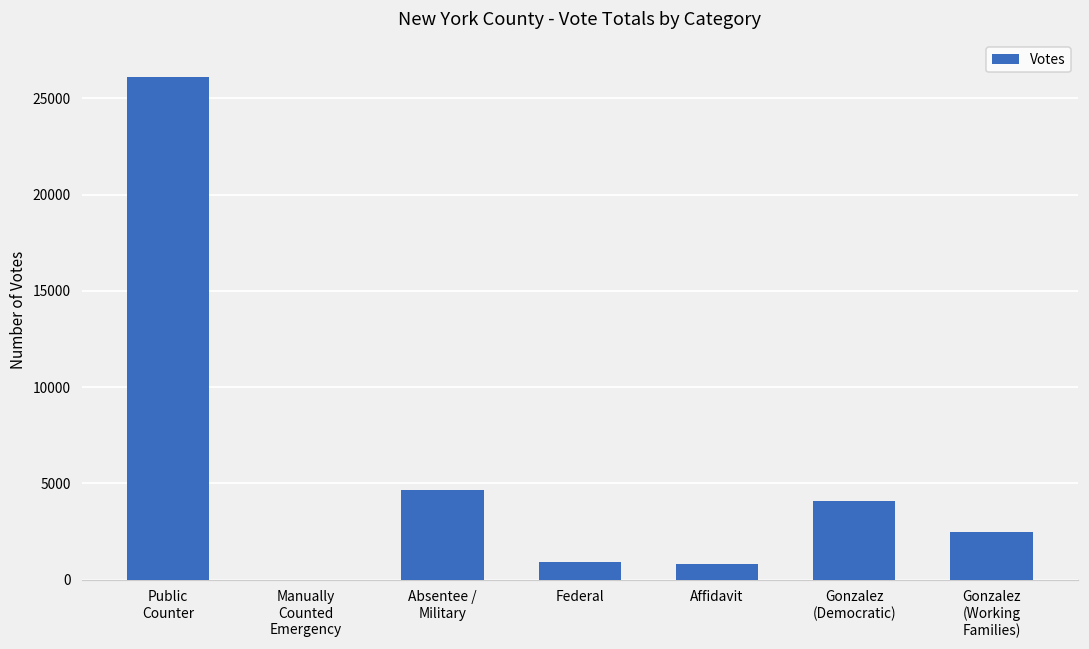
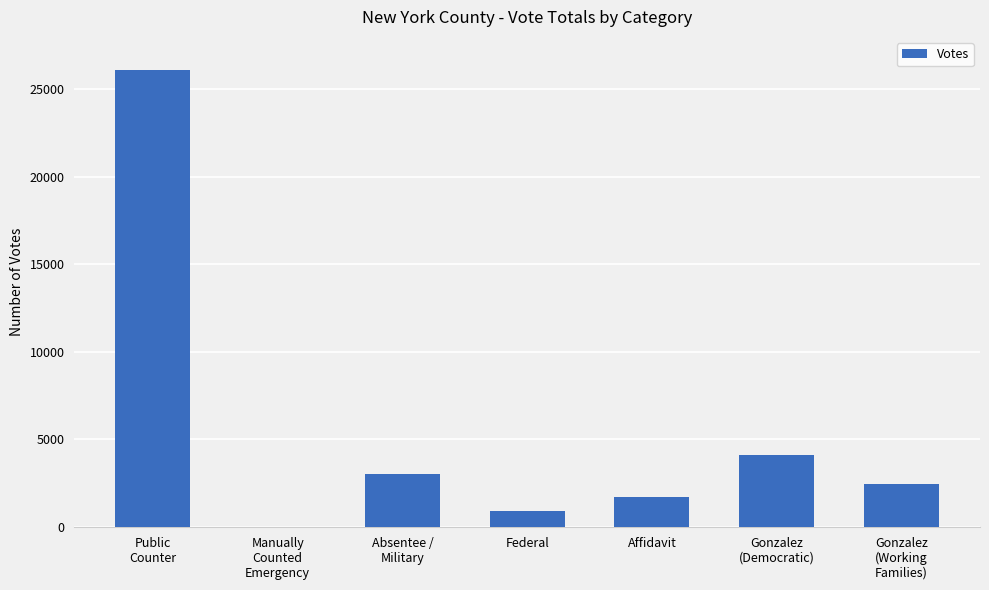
Absentee / Military: 4700 -> 3000
Affidavit: 800 -> 1700
